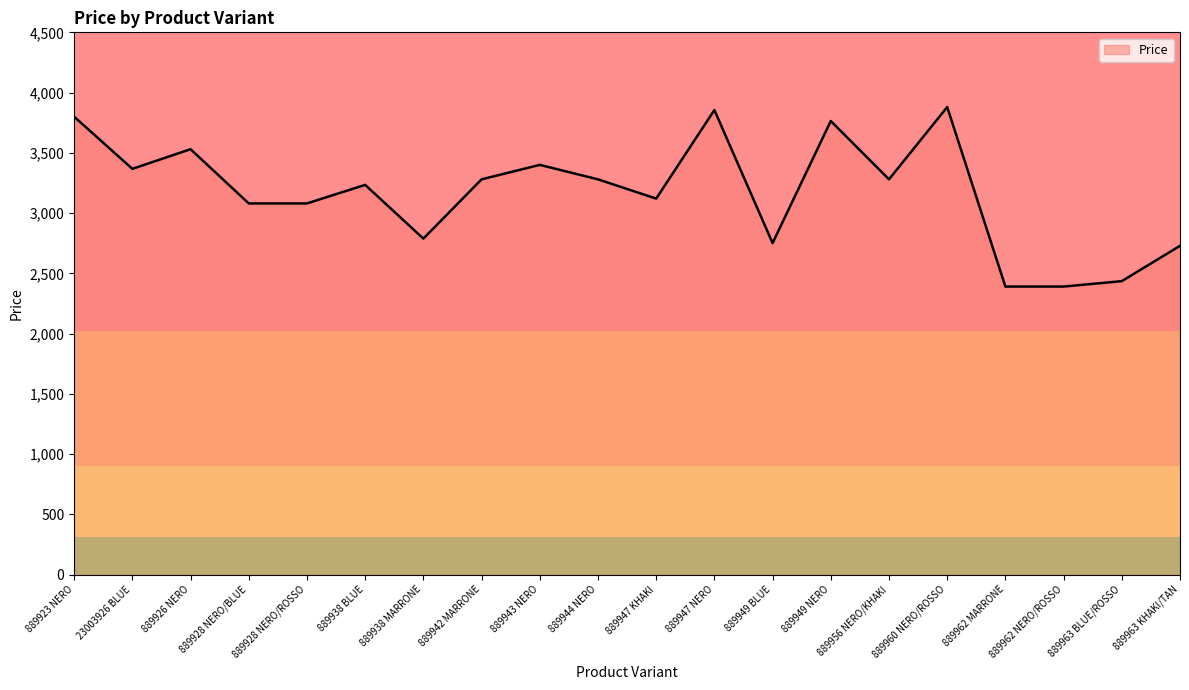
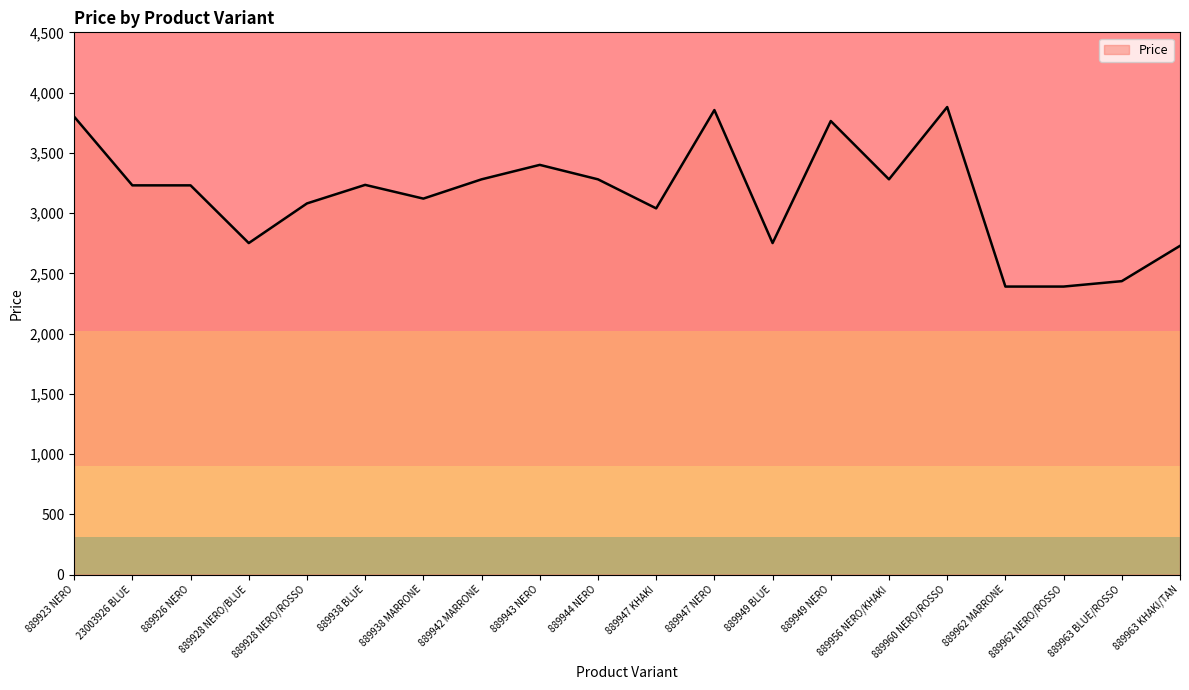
23003926 BLUE: 3,370 -> 3,230
889926 NERO: 3,530 -> 3,230
889928 NERO/BLUE: 3,080 -> 2,750
889938 MARRONE: 2,790 -> 3,120
889947 KHAKI: 3,120 -> 3,040
